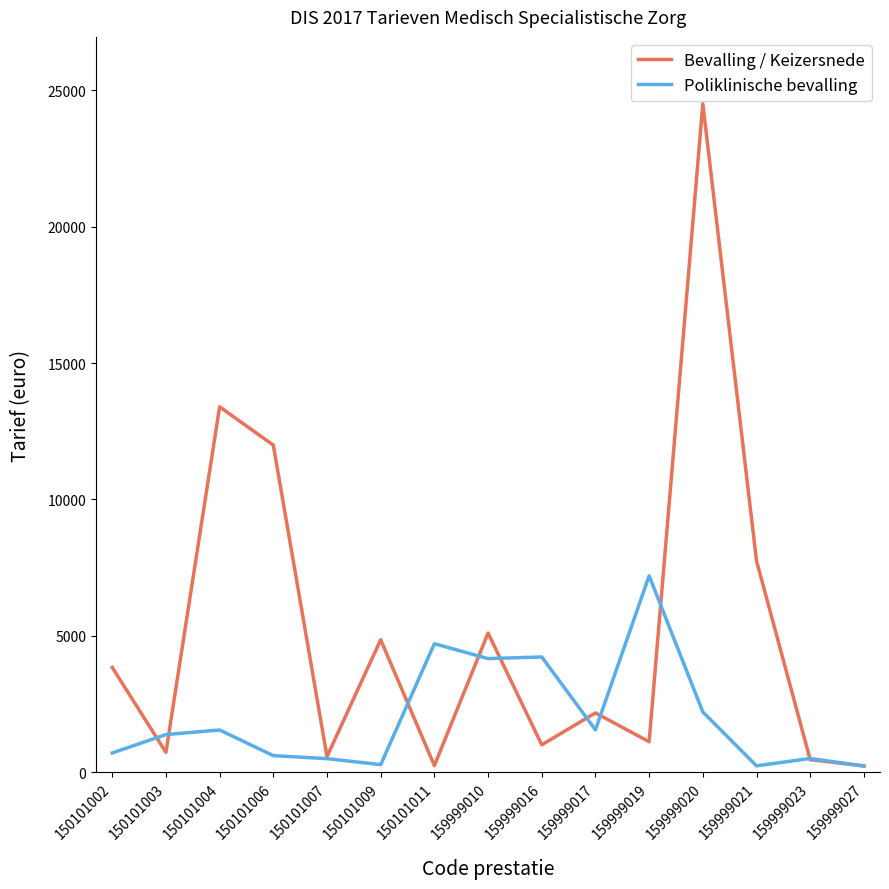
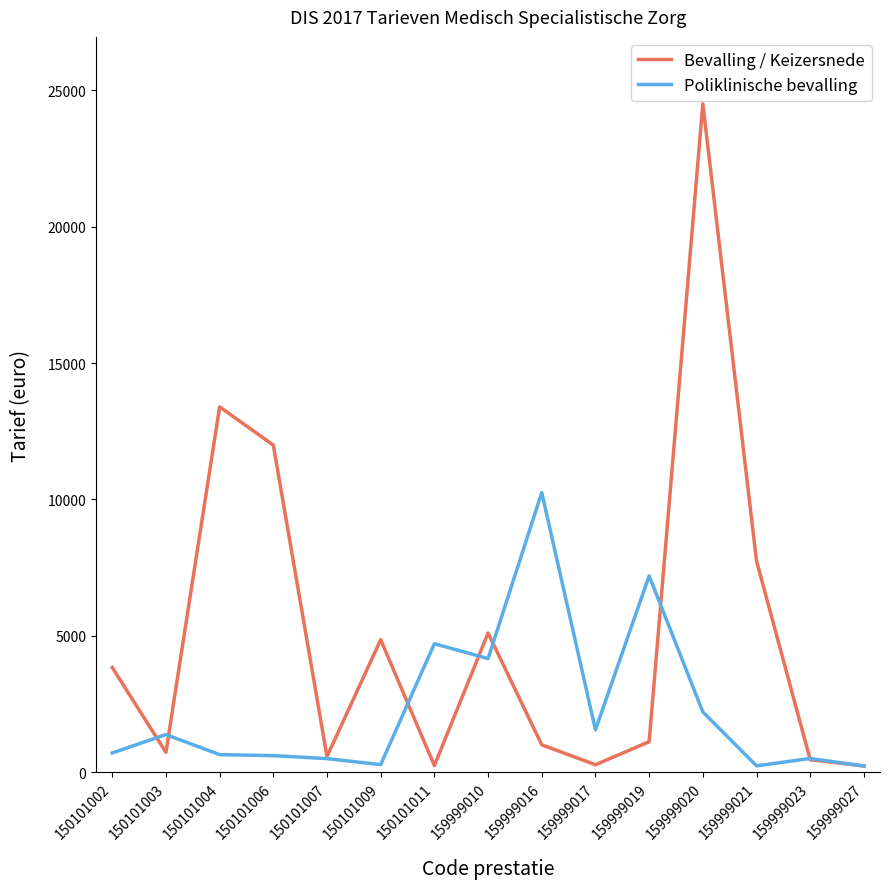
Poliklinische bevalling, 150101004: 1600 -> 700
Poliklinische bevalling, 159999016: 4200 -> 10300
Bevalling / Keizersnede, 159999017: 2200 -> 300
